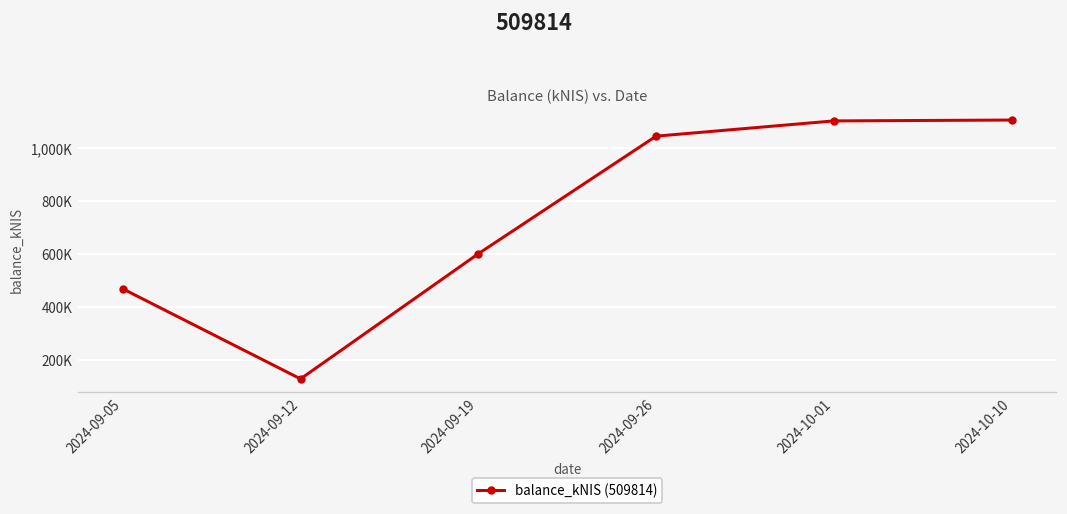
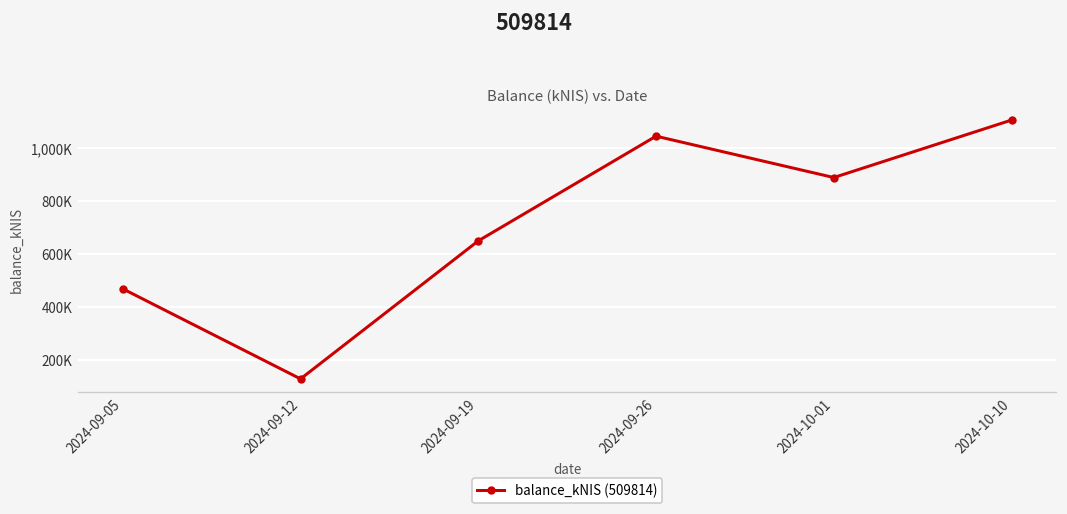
2024-09-19: 600,000 -> 650,000
2024-10-01: 1,100,000 -> 890,000
